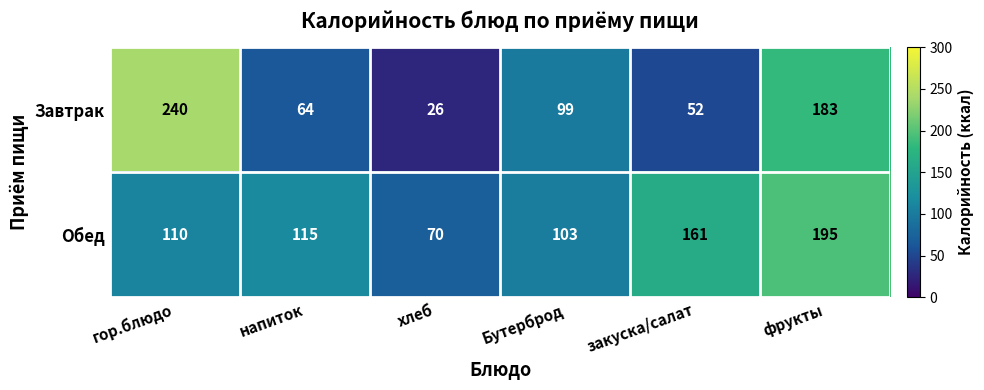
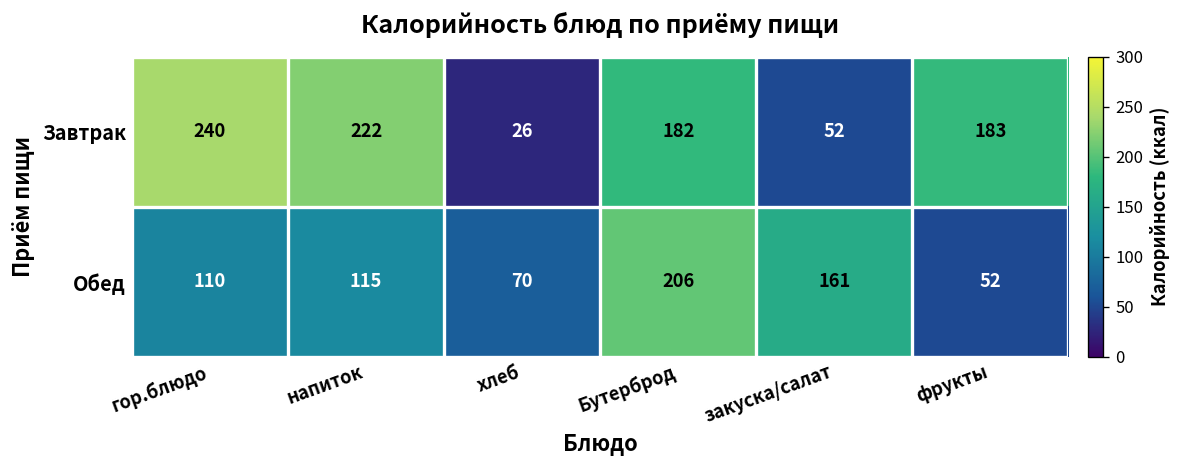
Завтрак, напиток: 64 -> 222
Завтрак, Бутерброд: 99 -> 182
Обед, Бутерброд: 103 -> 206
Обед, фрукты: 195 -> 52
